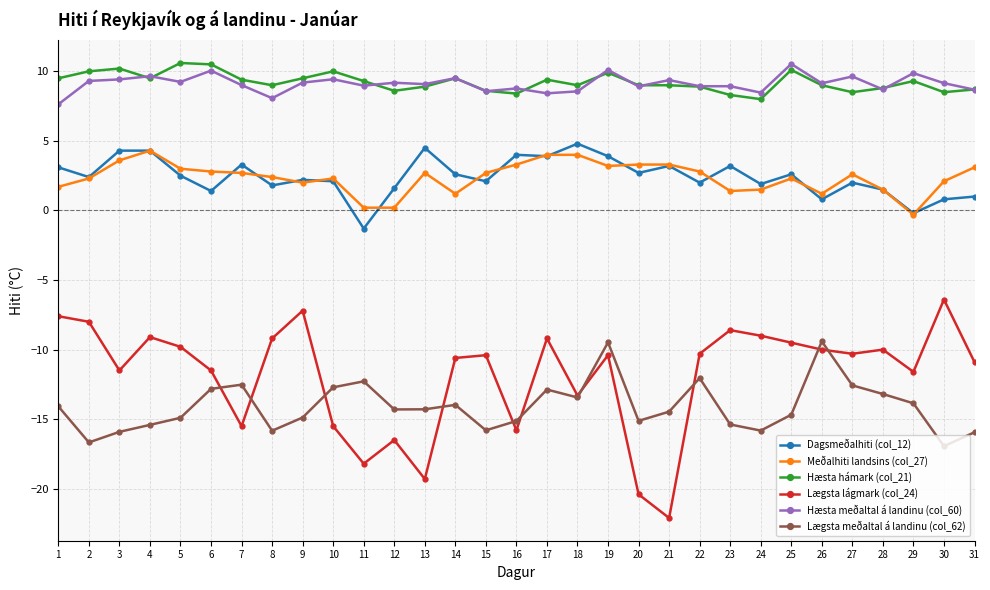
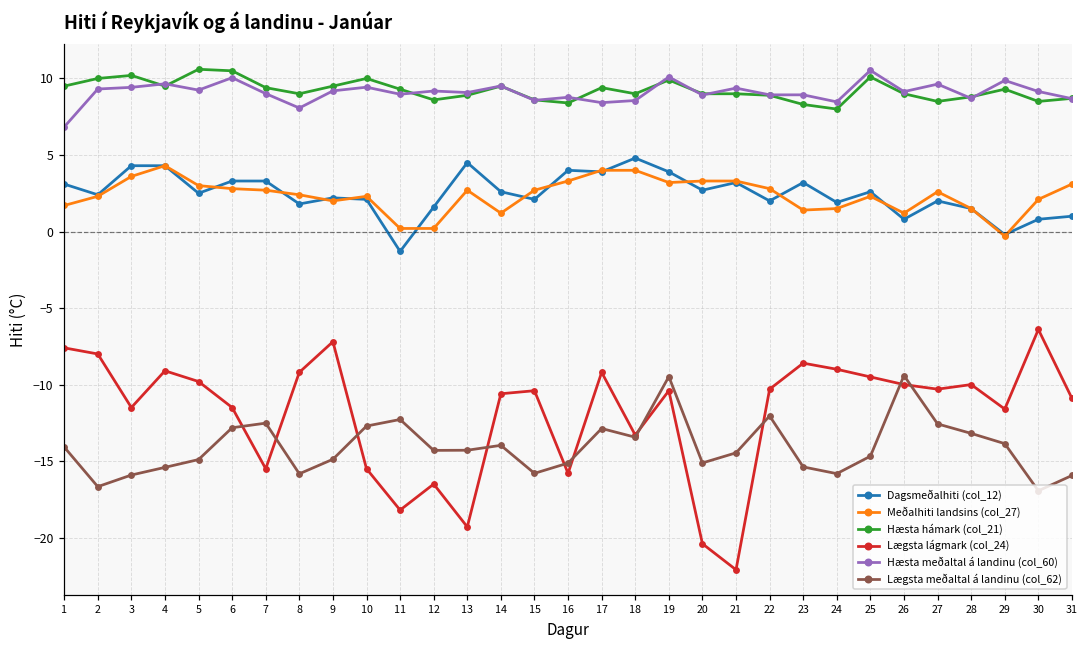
Hæsta meðaltal á landinu (col_60), 1: 7.6 -> 6.8
Dagsmeðalhiti (col_12), 6: 1.4 -> 3.3
